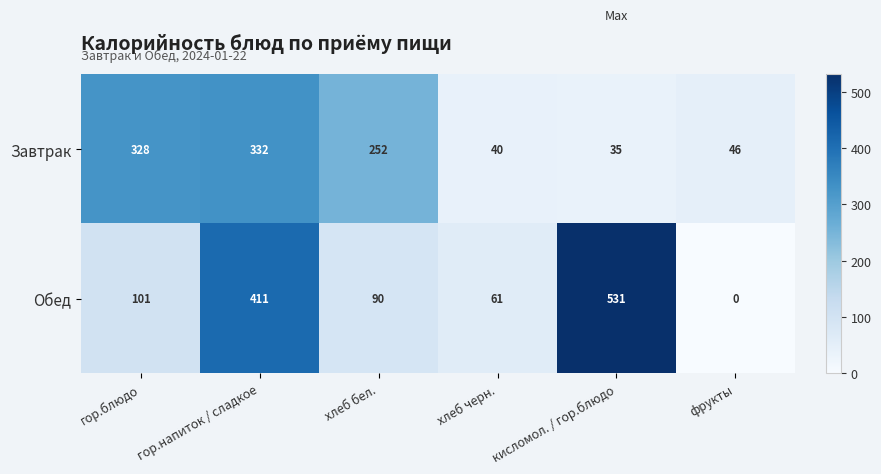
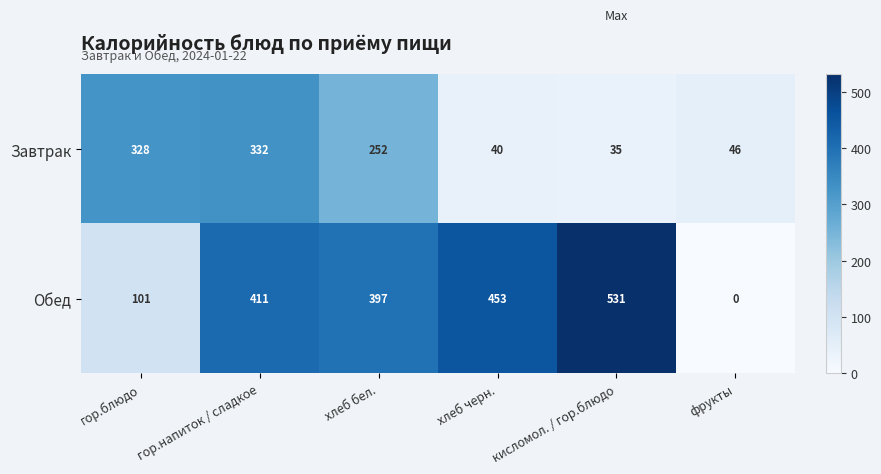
Обед, хлеб бел.: 90 -> 397
Обед, хлеб черн.: 61 -> 453
